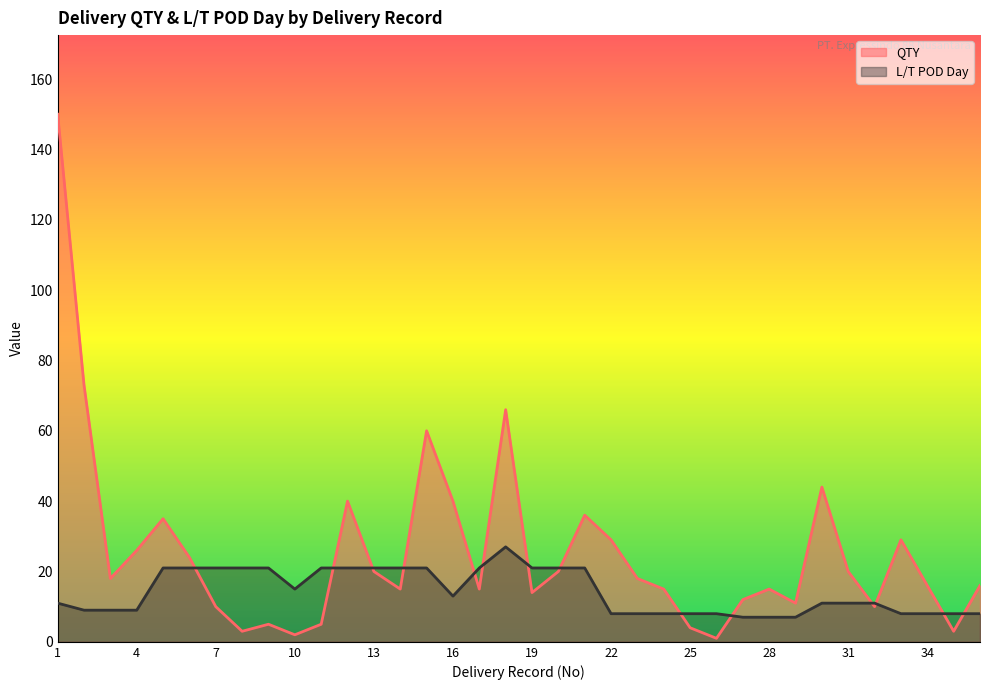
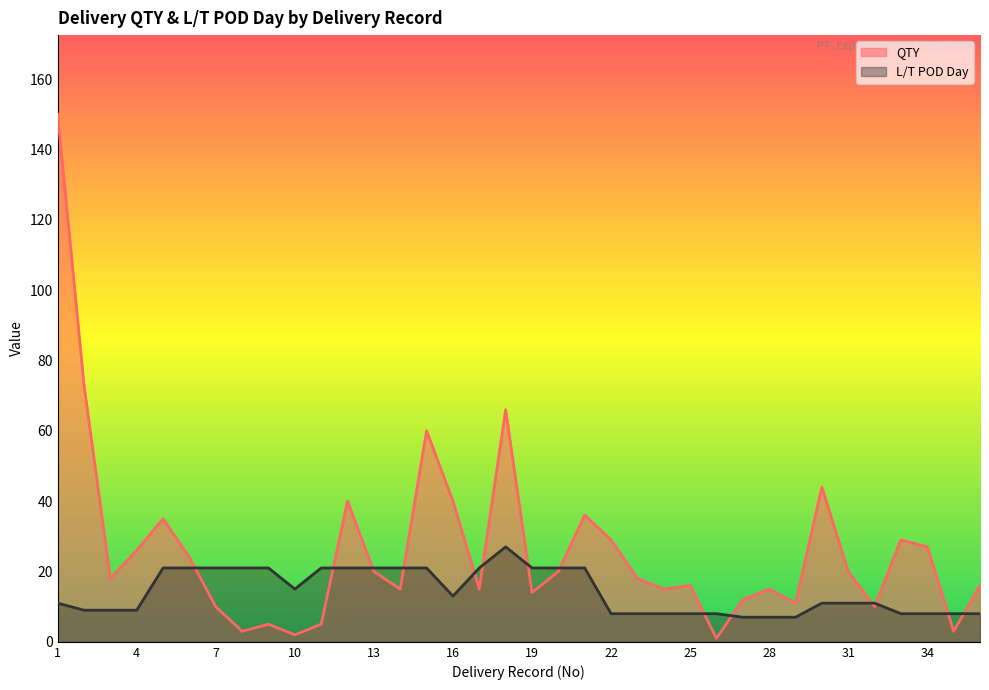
QTY, 25: 4 -> 16
QTY, 34: 16 -> 27
